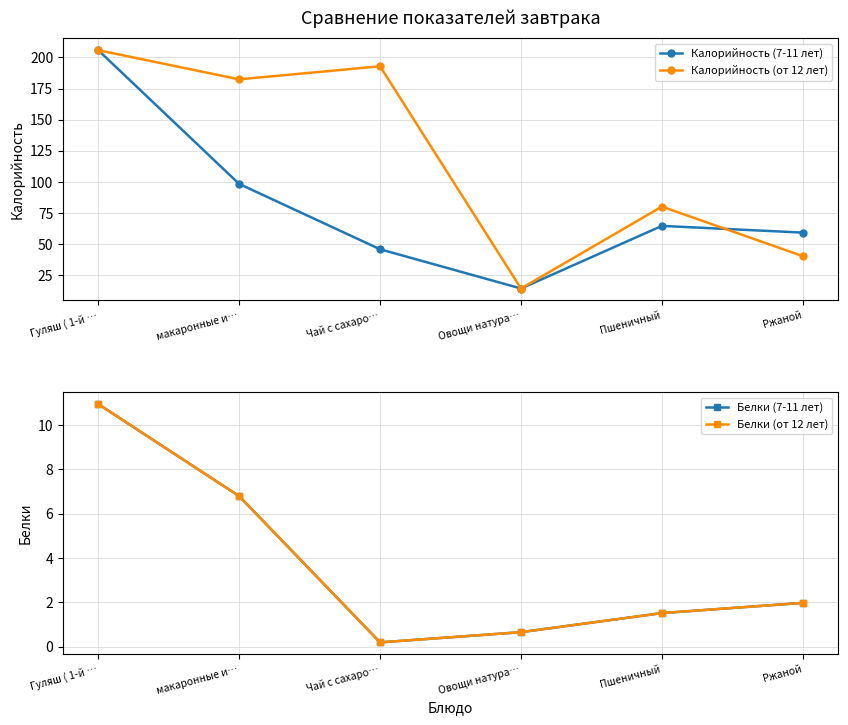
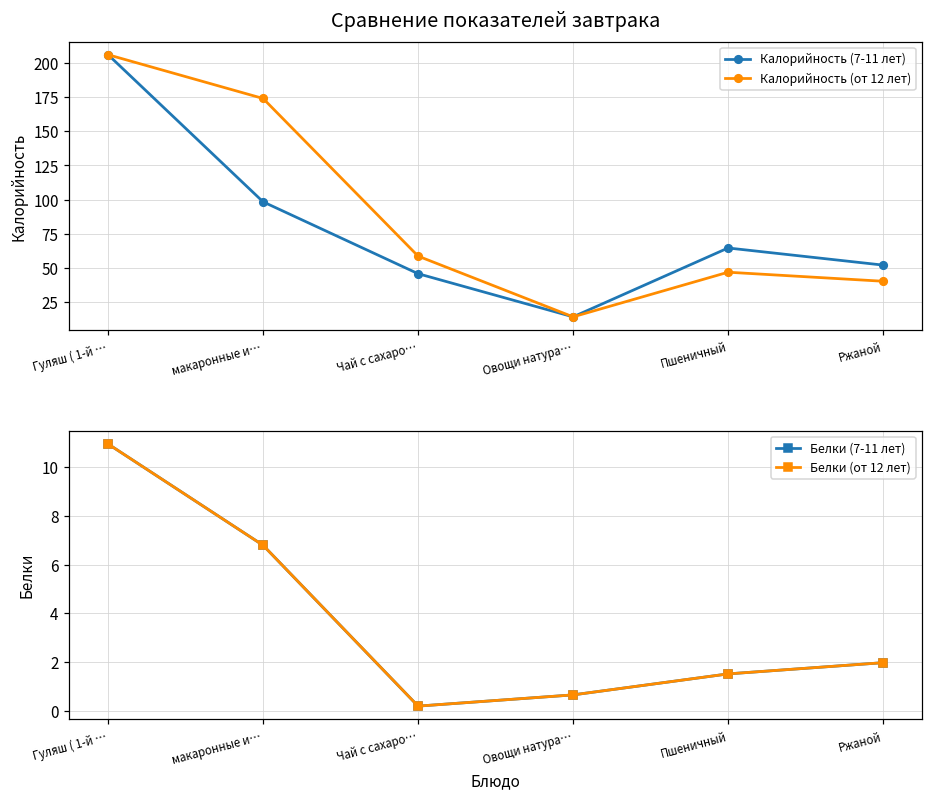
Сравнение показателей завтрака, Калорийность (от 12 лет), макаронные и…: 182 -> 174
Сравнение показателей завтрака, Калорийность (от 12 лет), Чай с сахаро…: 193 -> 59
Сравнение показателей завтрака, Калорийность (от 12 лет), Пшеничный: 80 -> 47
Сравнение показателей завтрака, Калорийность (7-11 лет), Ржаной: 59 -> 52
